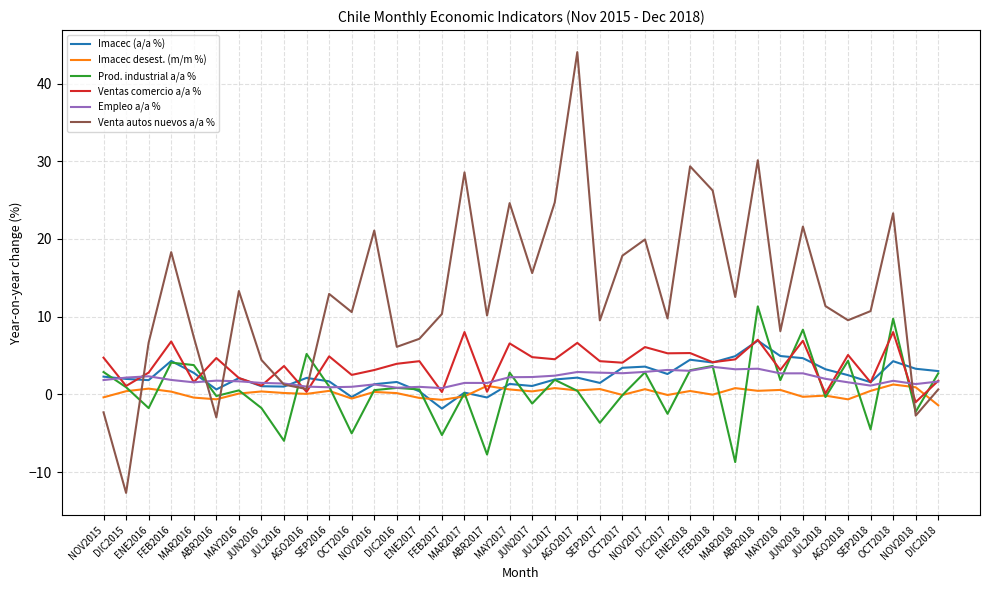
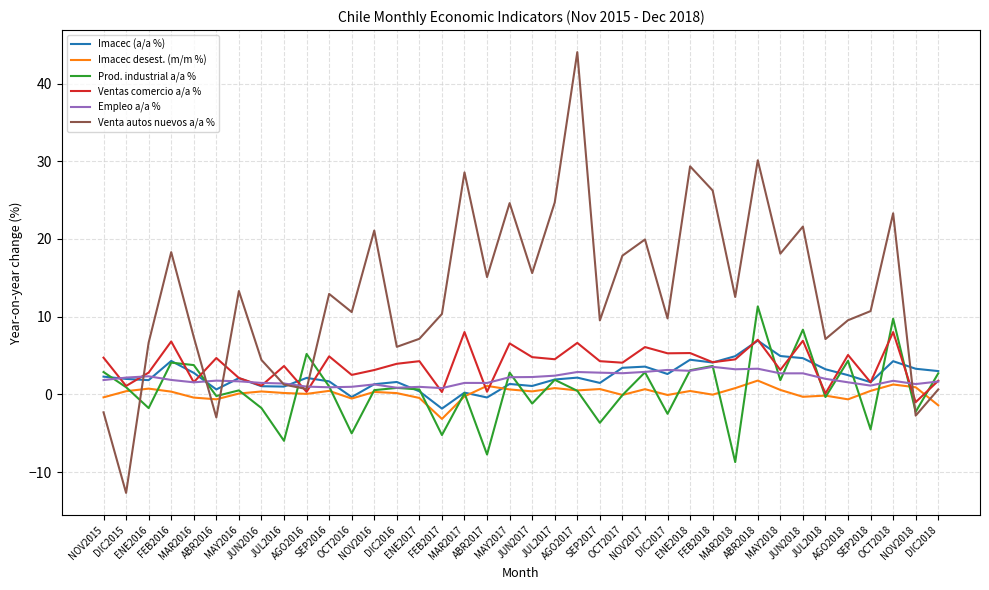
Imacec desest. (m/m %), FEB2017: -1 -> -3
Venta autos nuevos a/a %, ABR2017: 10 -> 15
Imacec desest. (m/m %), ABR2018: 0 -> 2
Venta autos nuevos a/a %, MAY2018: 8 -> 18
Venta autos nuevos a/a %, JUL2018: 11 -> 7
